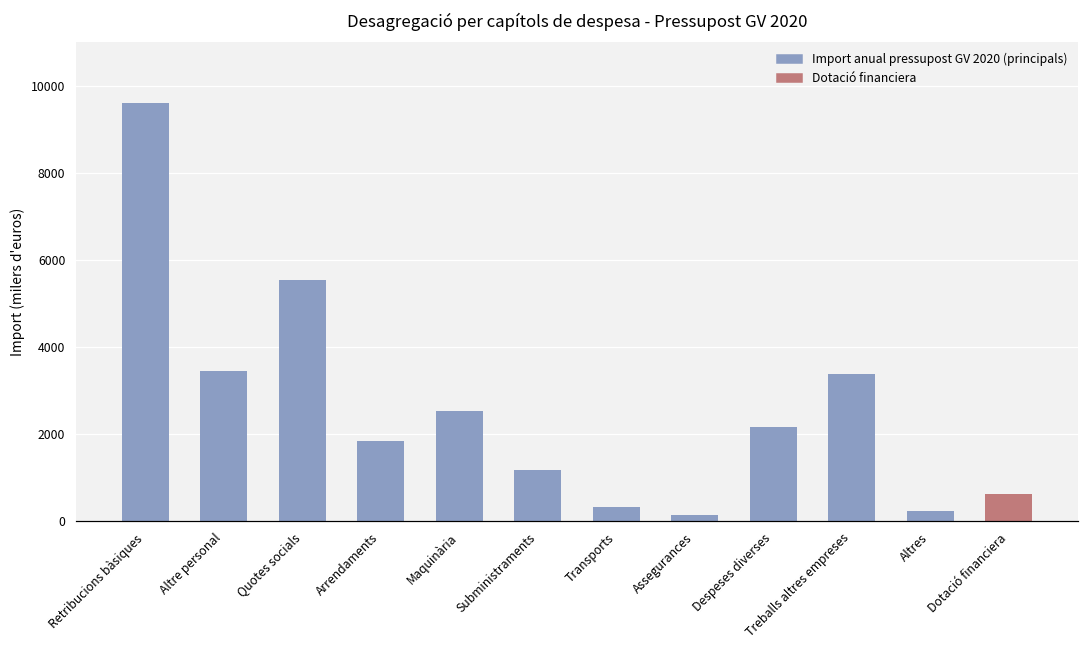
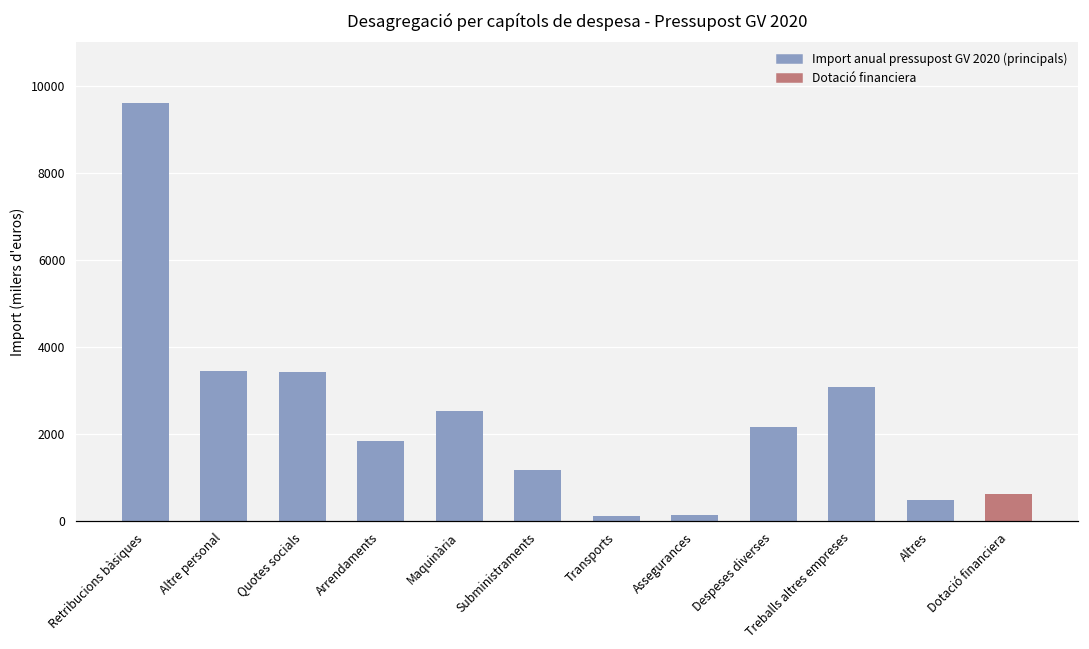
Quotes socials: 5500 -> 3400
Transports: 300 -> 100
Treballs altres empreses: 3400 -> 3100
Altres: 200 -> 500
